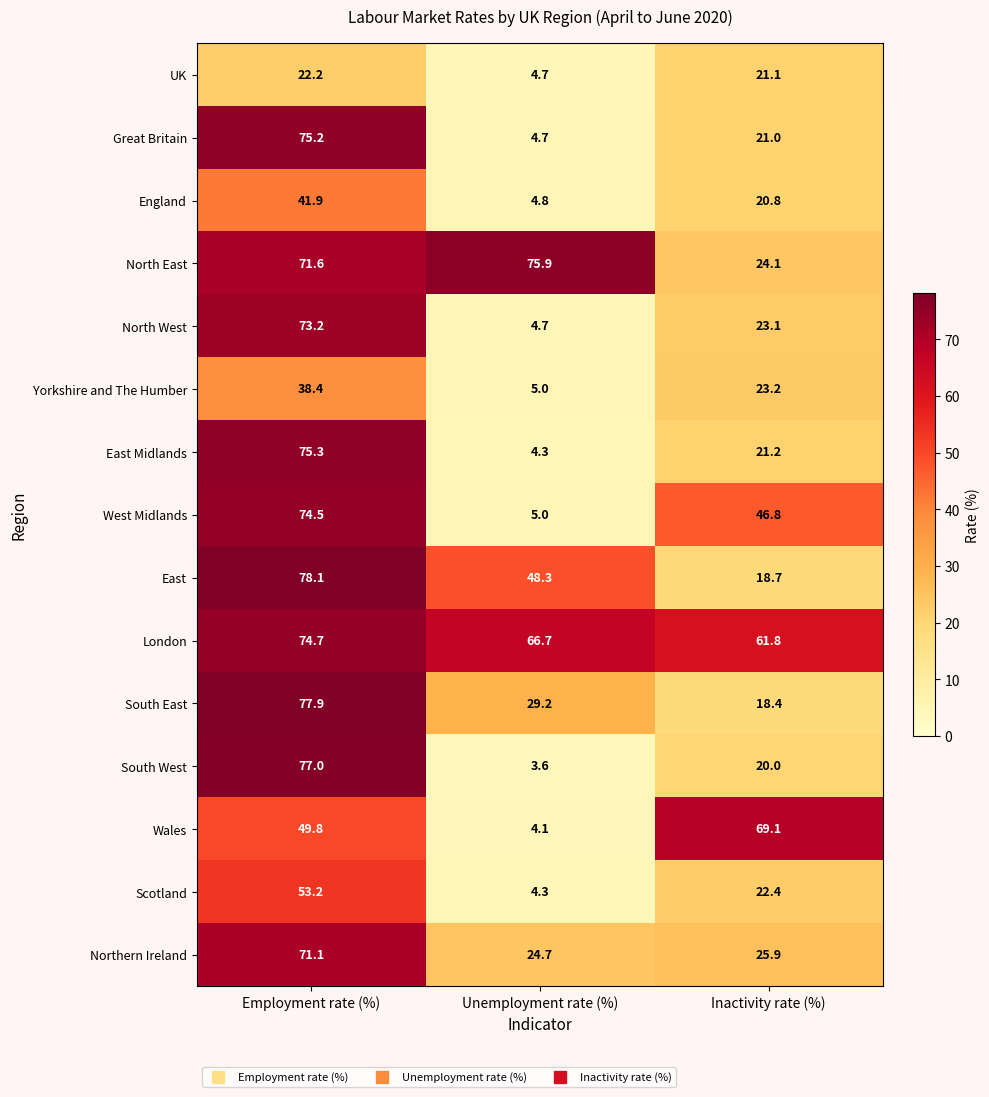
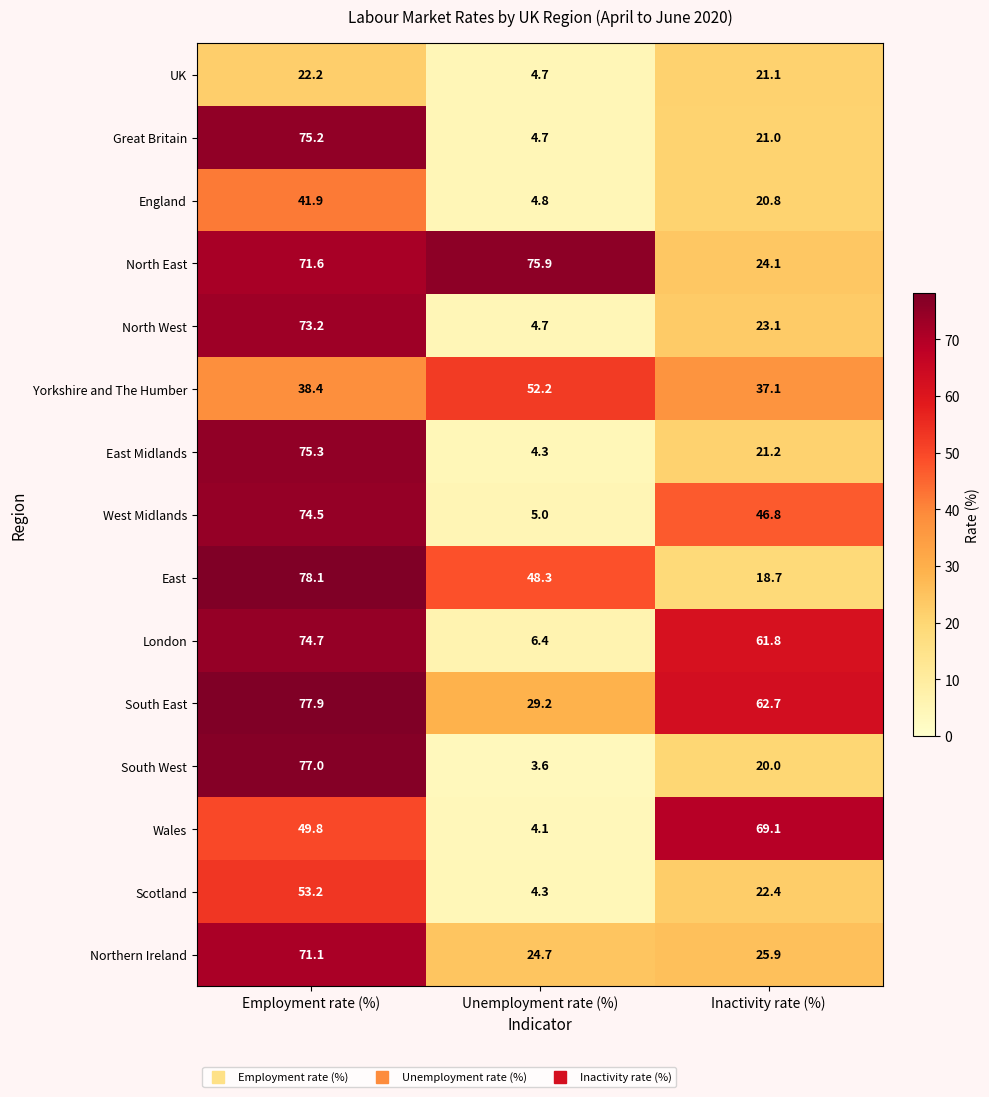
Yorkshire and The Humber, Unemployment rate (%): 5.0 -> 52.2
Yorkshire and The Humber, Inactivity rate (%): 23.2 -> 37.1
London, Unemployment rate (%): 66.7 -> 6.4
South East, Inactivity rate (%): 18.4 -> 62.7
